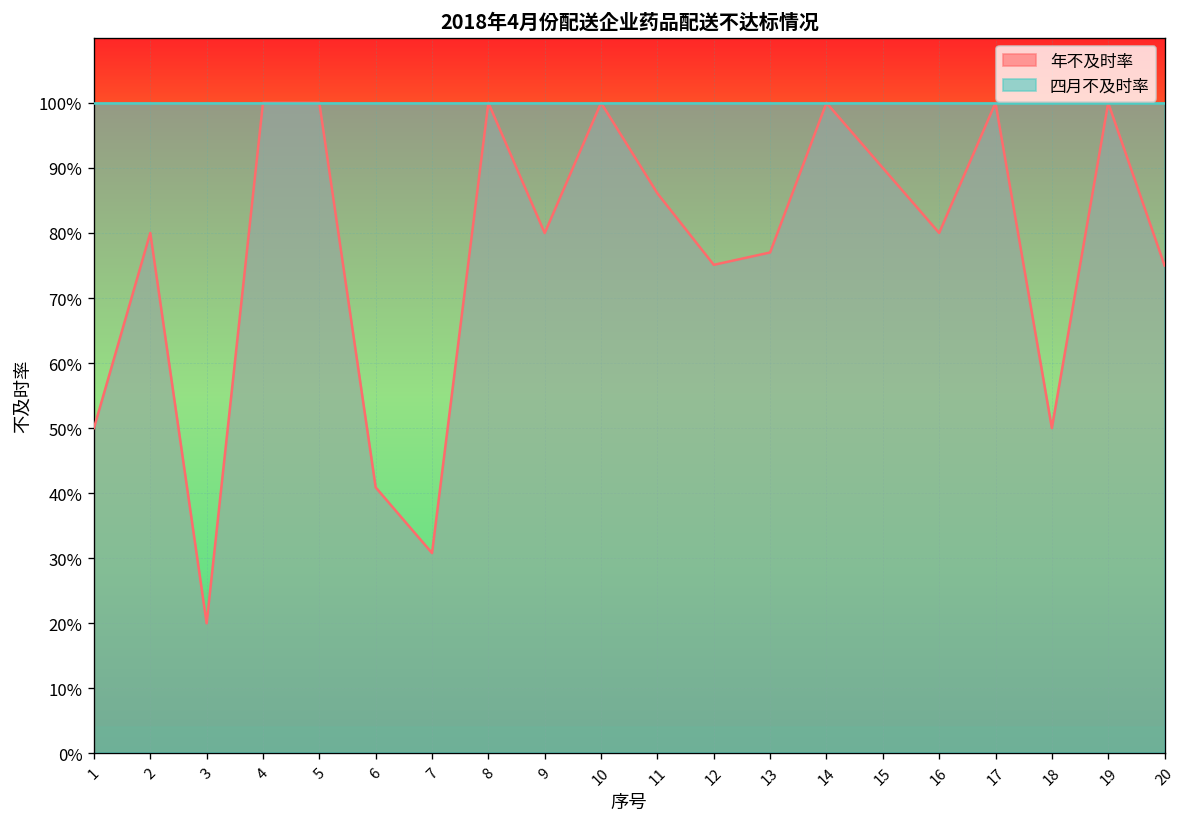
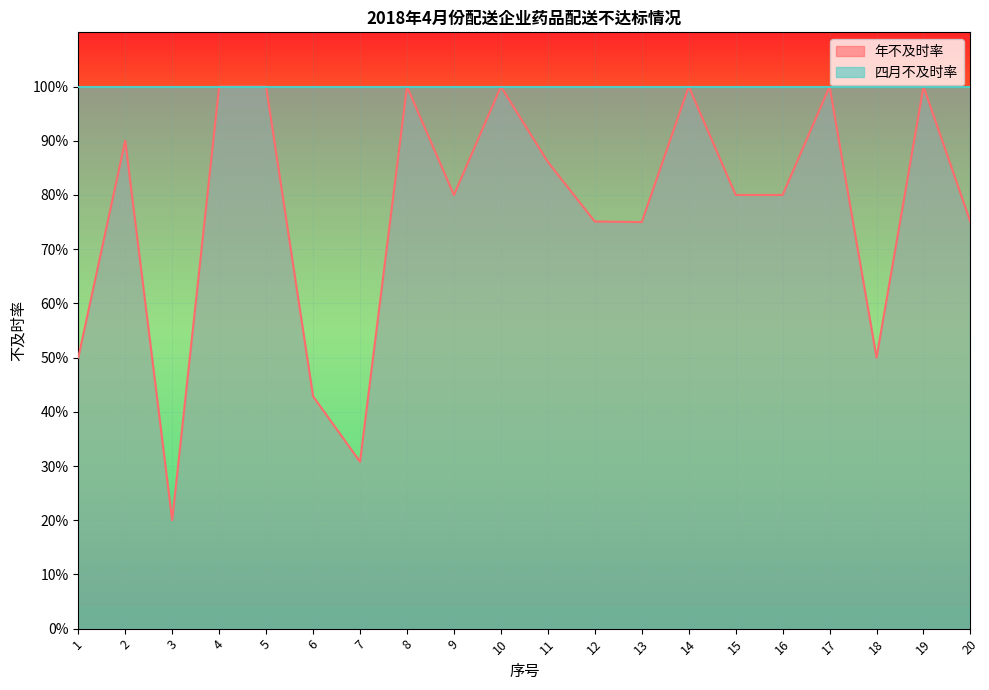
年不及时率, 2: 80% -> 90%
年不及时率, 6: 41% -> 43%
年不及时率, 13: 77% -> 75%
年不及时率, 15: 90% -> 80%
